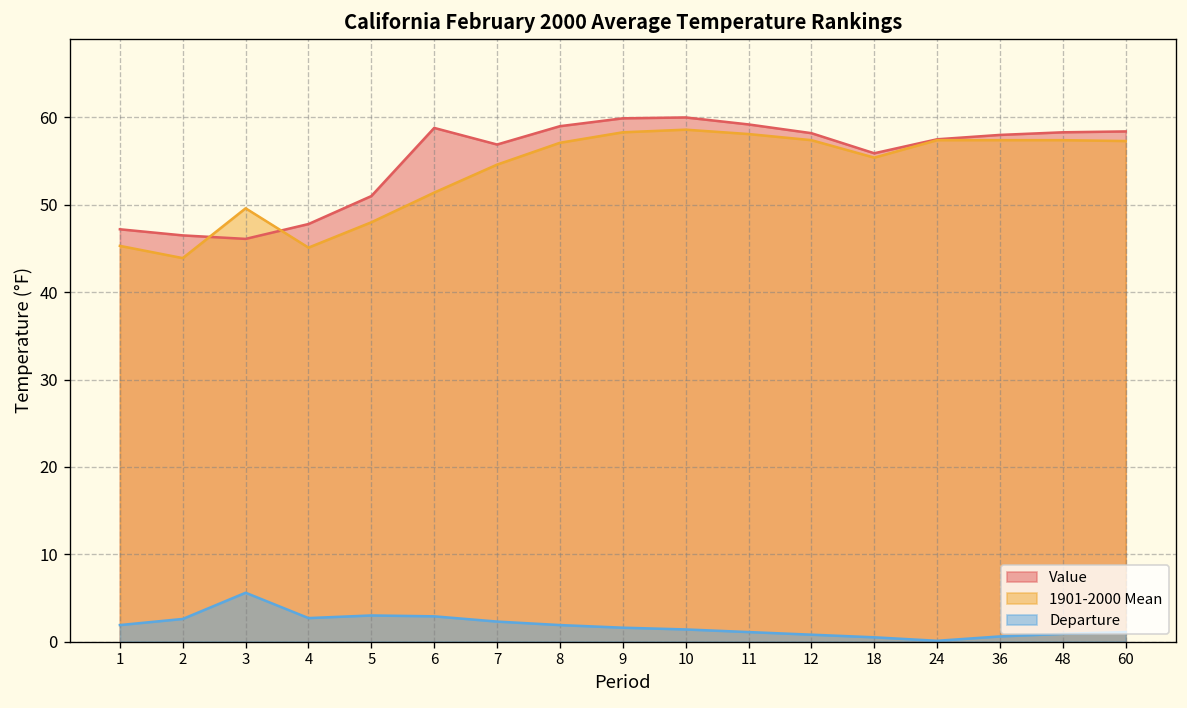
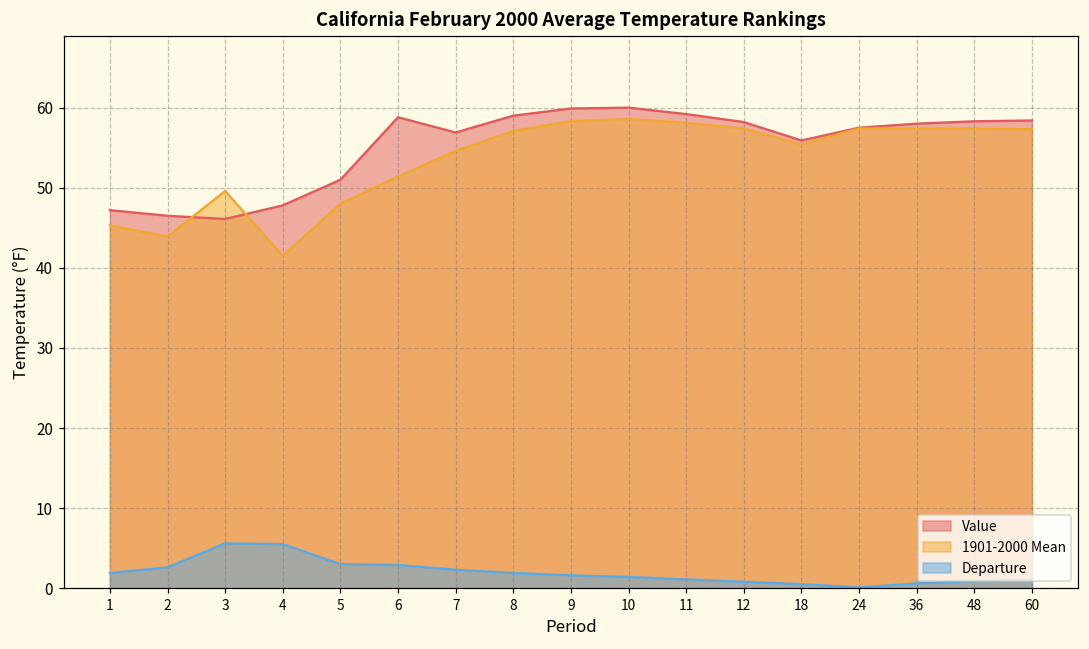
1901-2000 Mean, 4: 45 -> 42
Departure, 4: 3 -> 6
